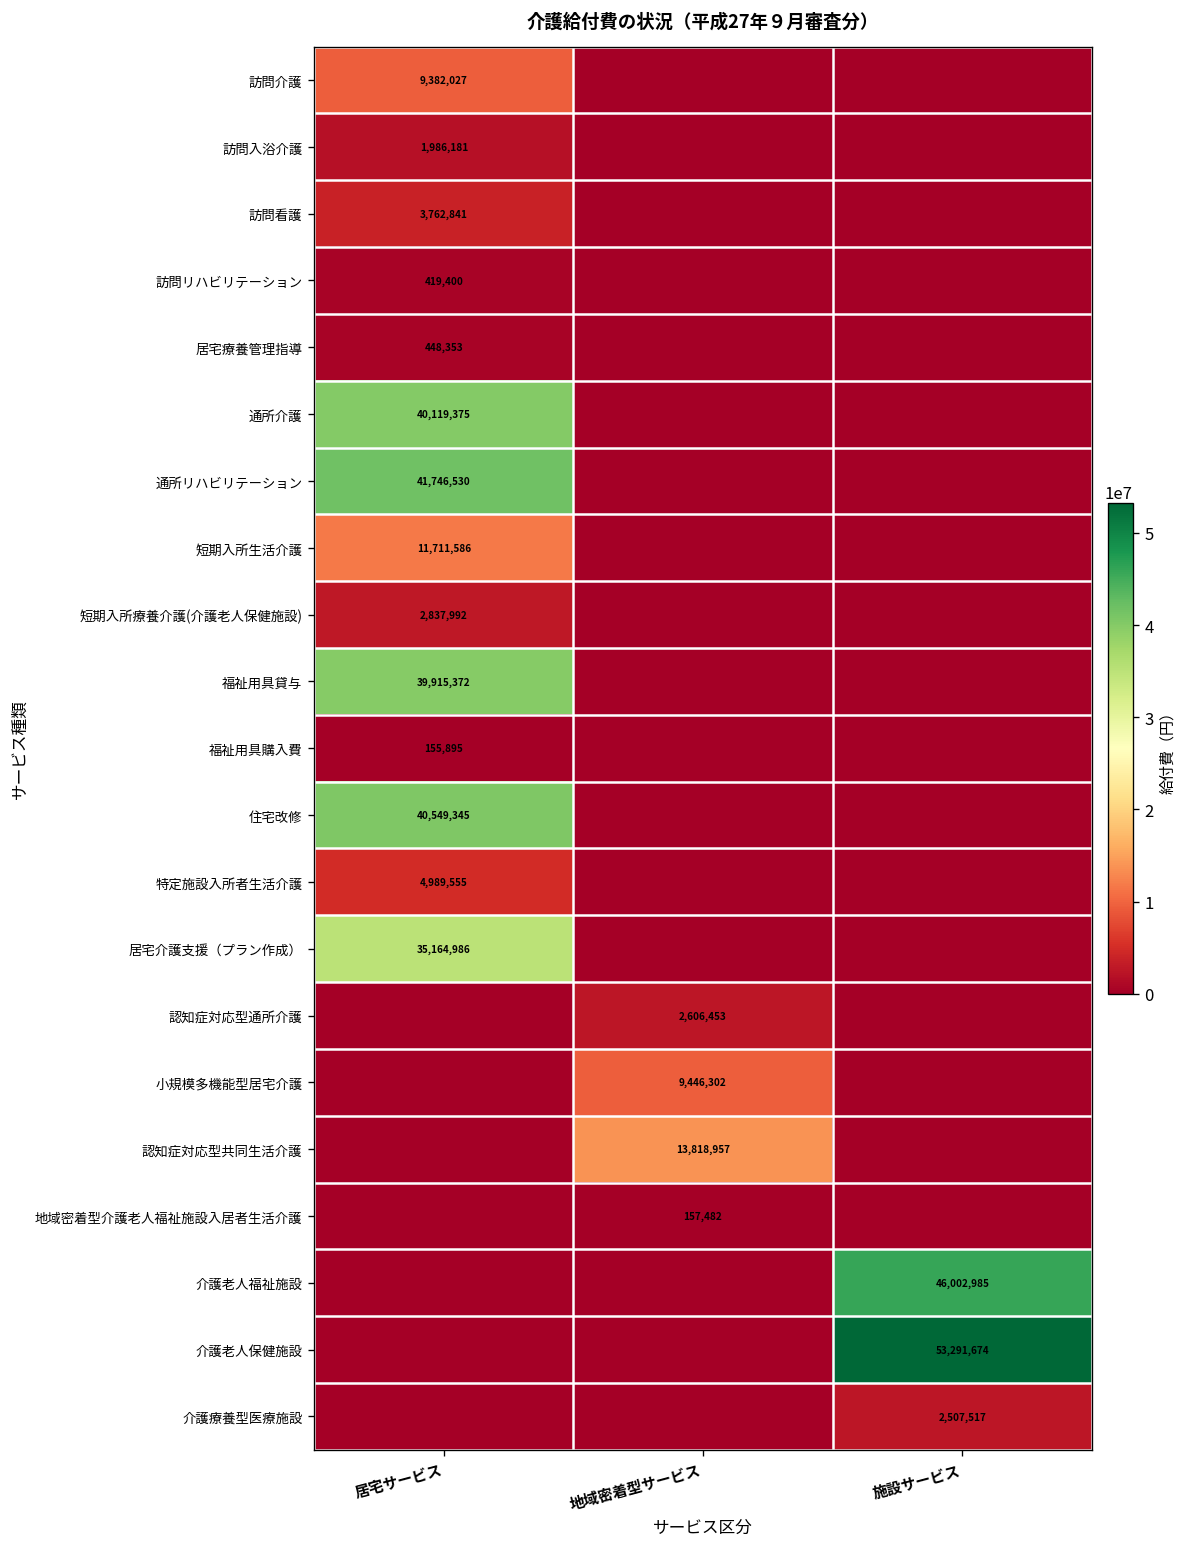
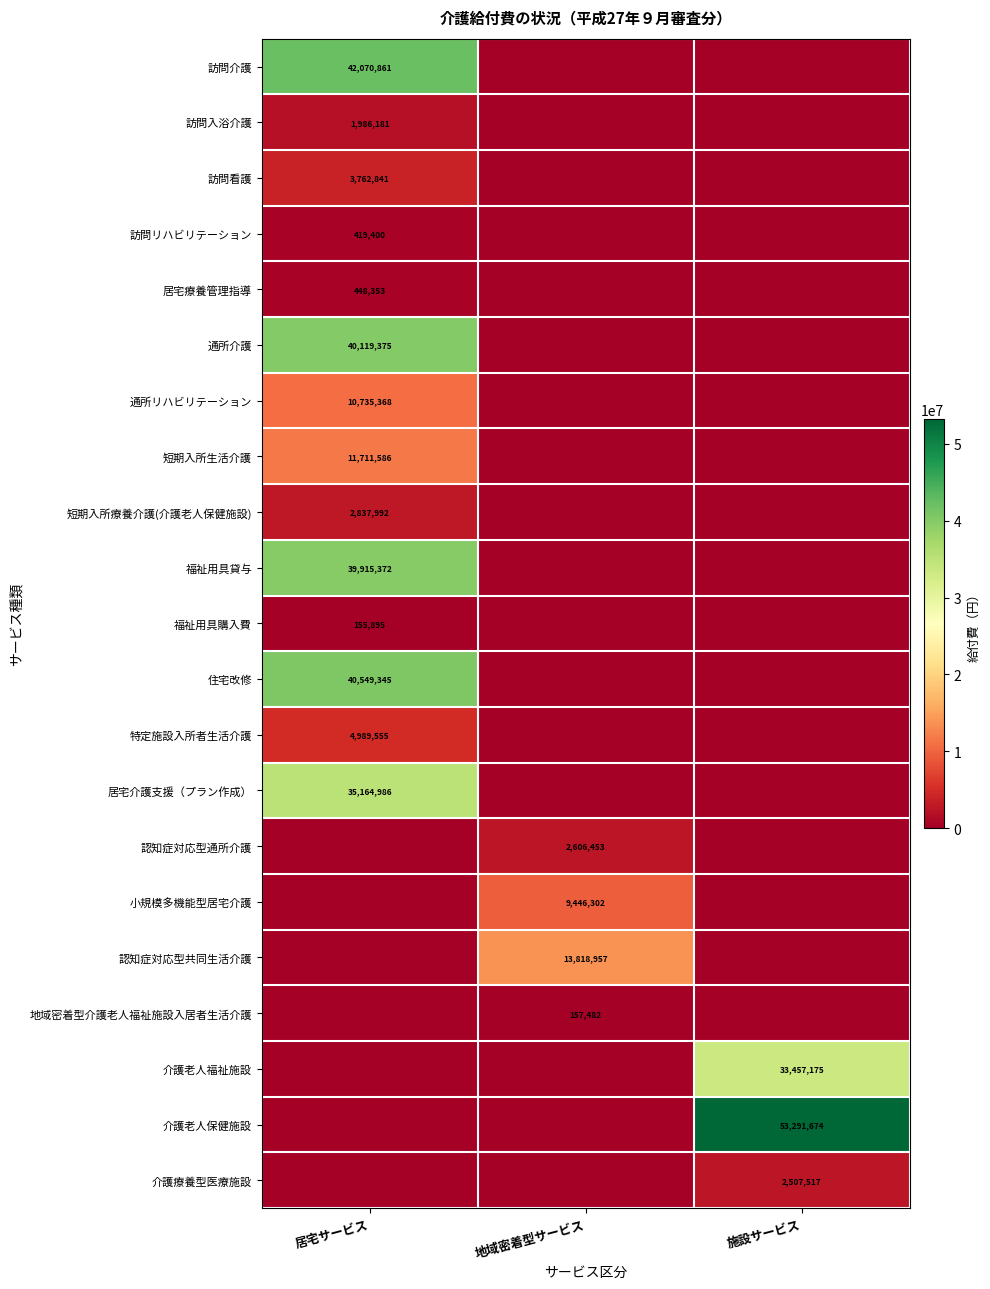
訪問介護, 居宅サービス: 9,382,027 -> 42,070,861
通所リハビリテーション, 居宅サービス: 41,746,530 -> 10,735,368
介護老人福祉施設, 施設サービス: 46,002,985 -> 33,457,175
